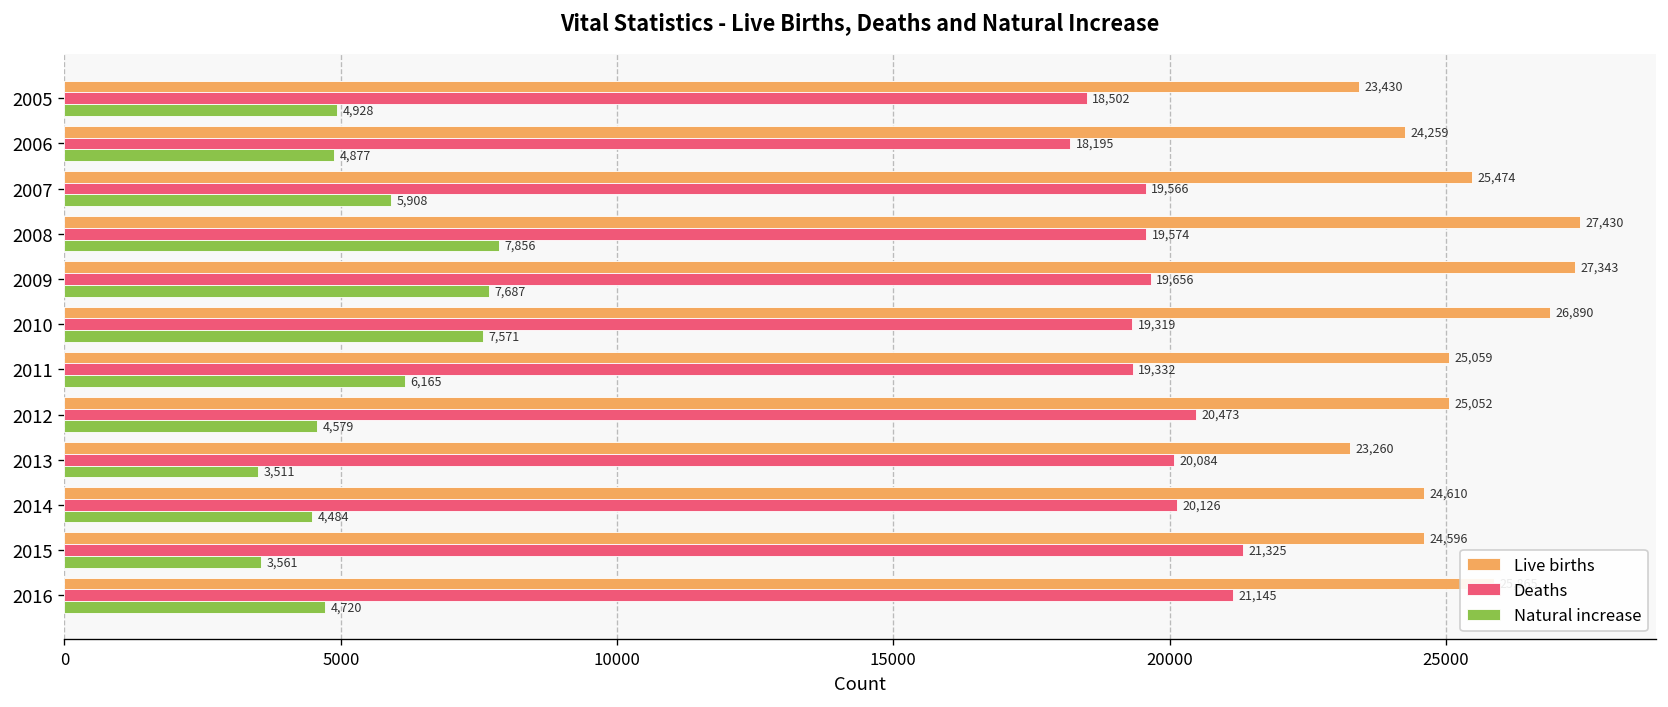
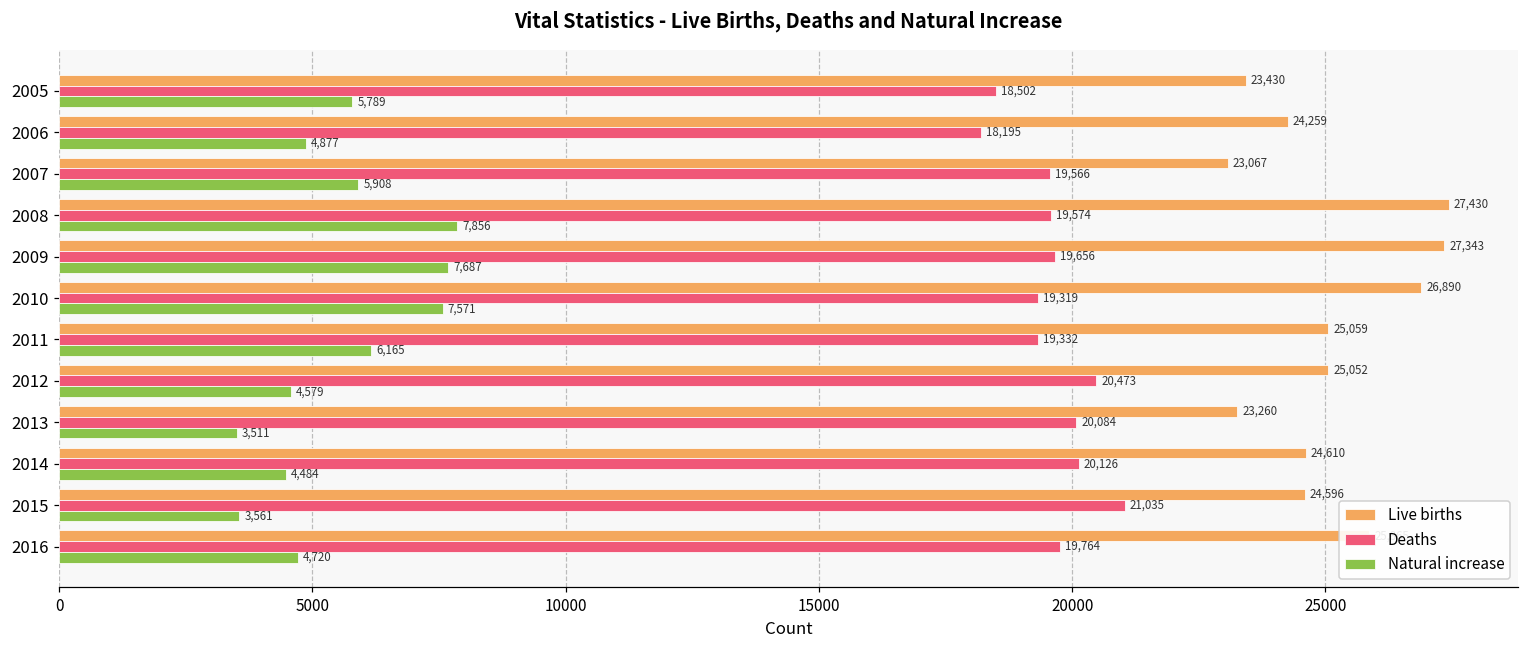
Natural increase, 2005: 4,928 -> 5,789
Live births, 2007: 25,474 -> 23,067
Deaths, 2015: 21,325 -> 21,035
Deaths, 2016: 21,145 -> 19,764
